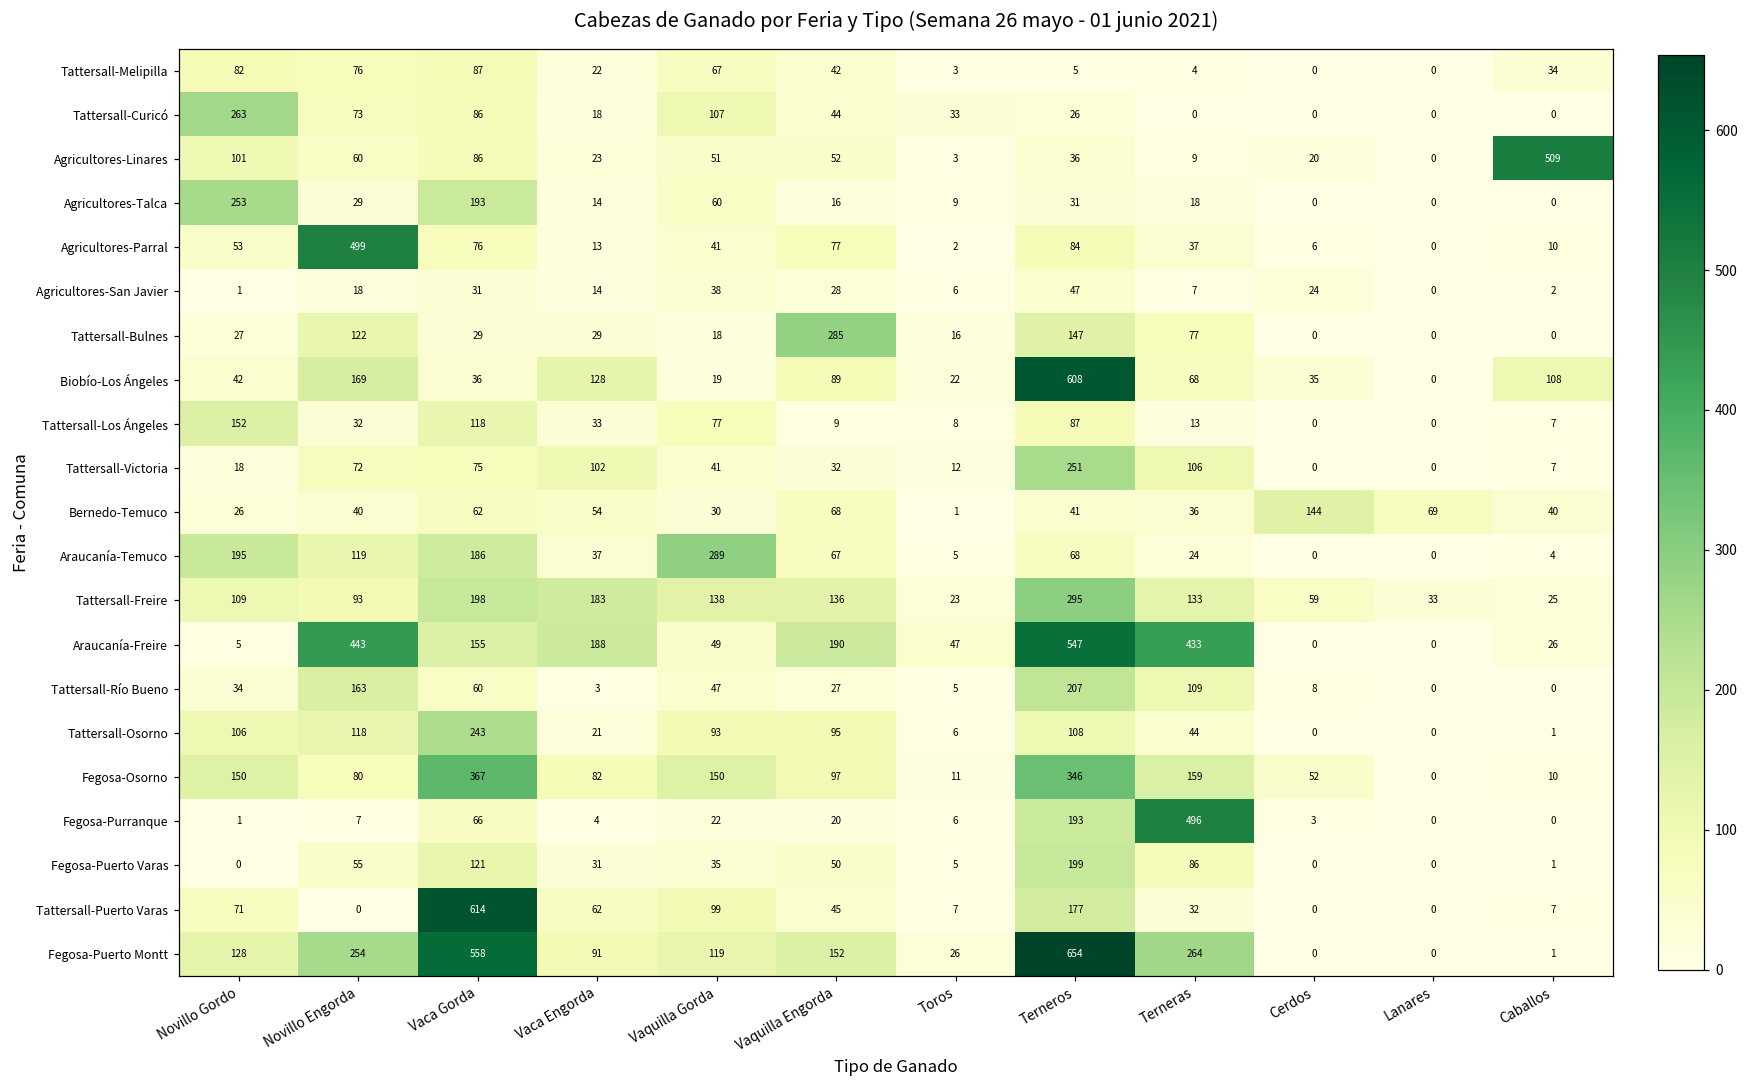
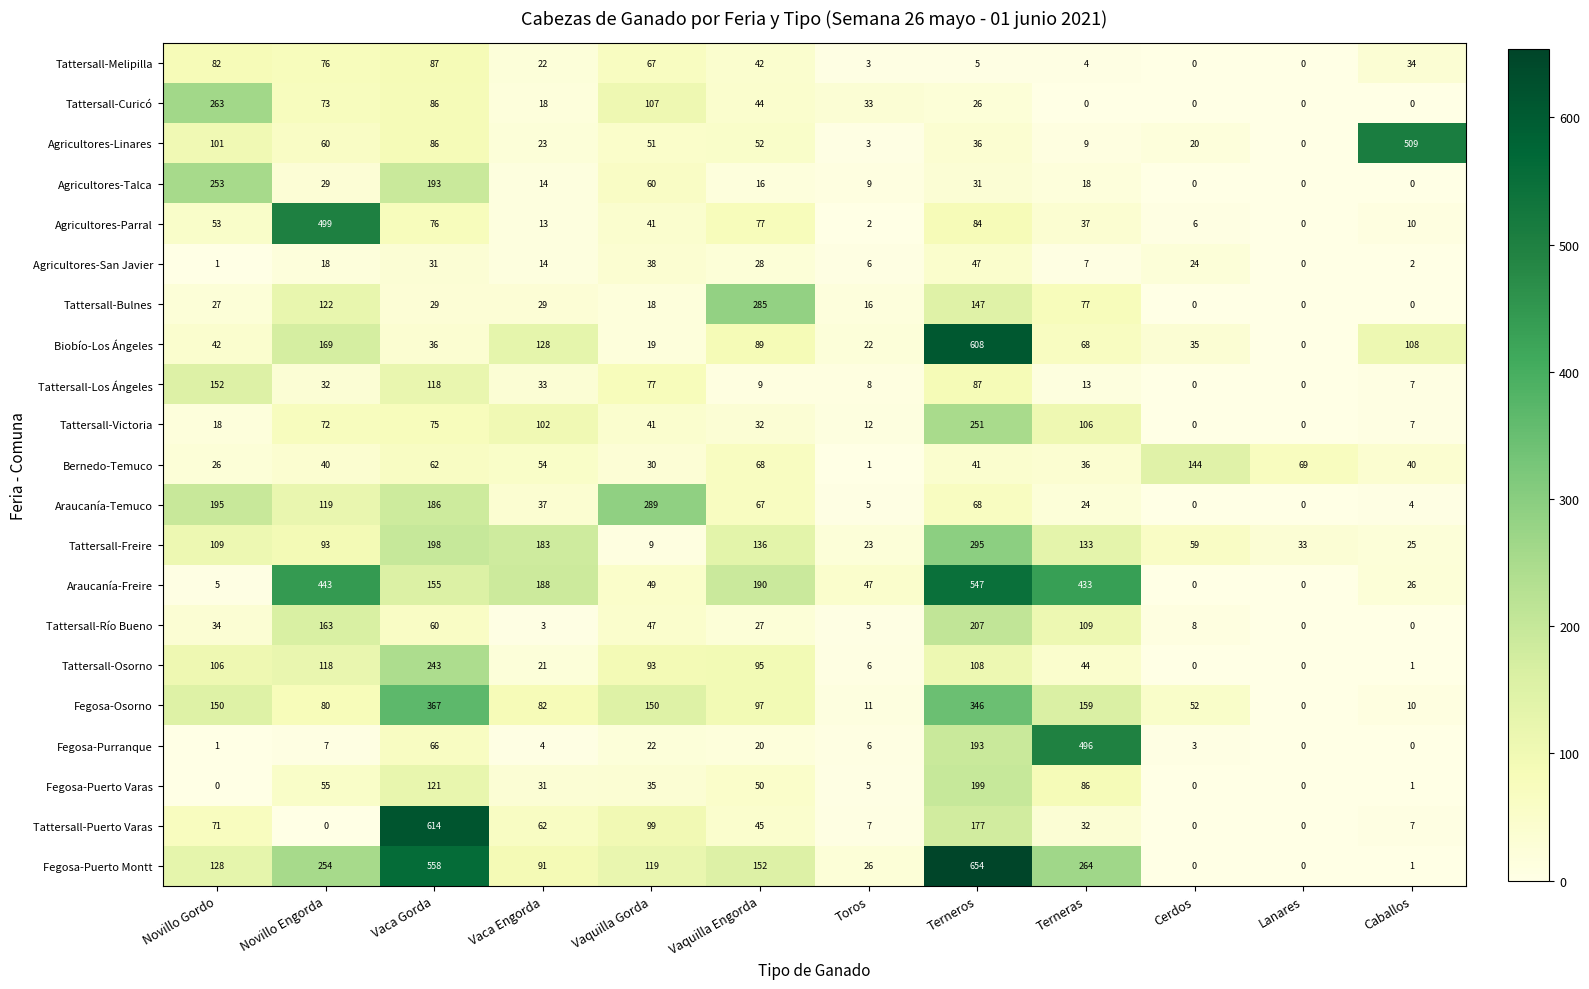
Tattersall-Freire, Vaquilla Gorda: 138 -> 9
